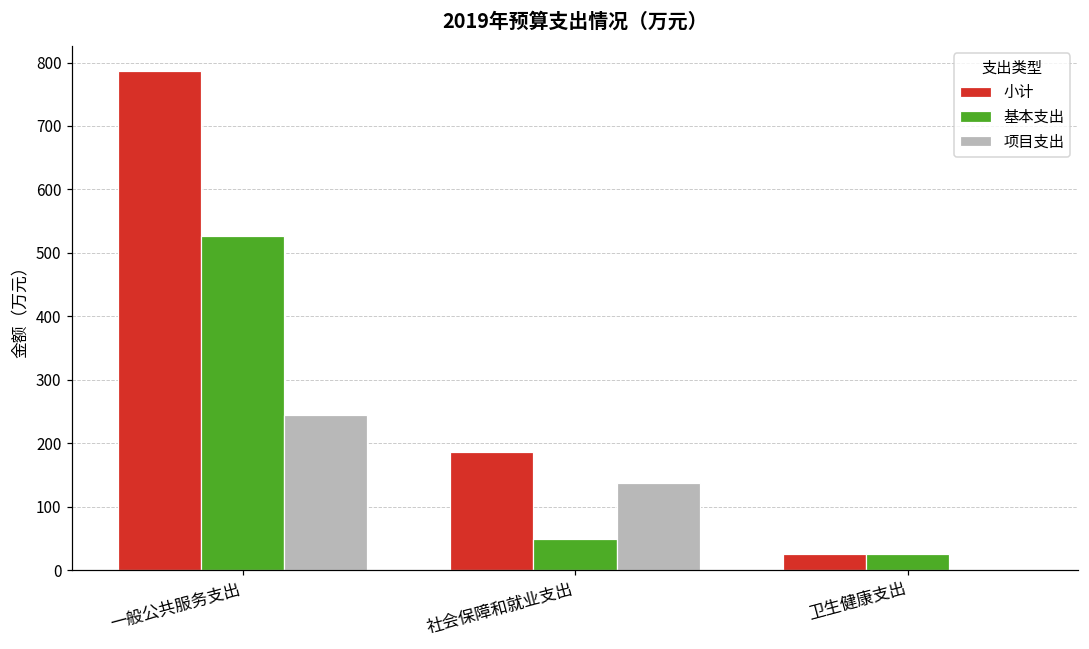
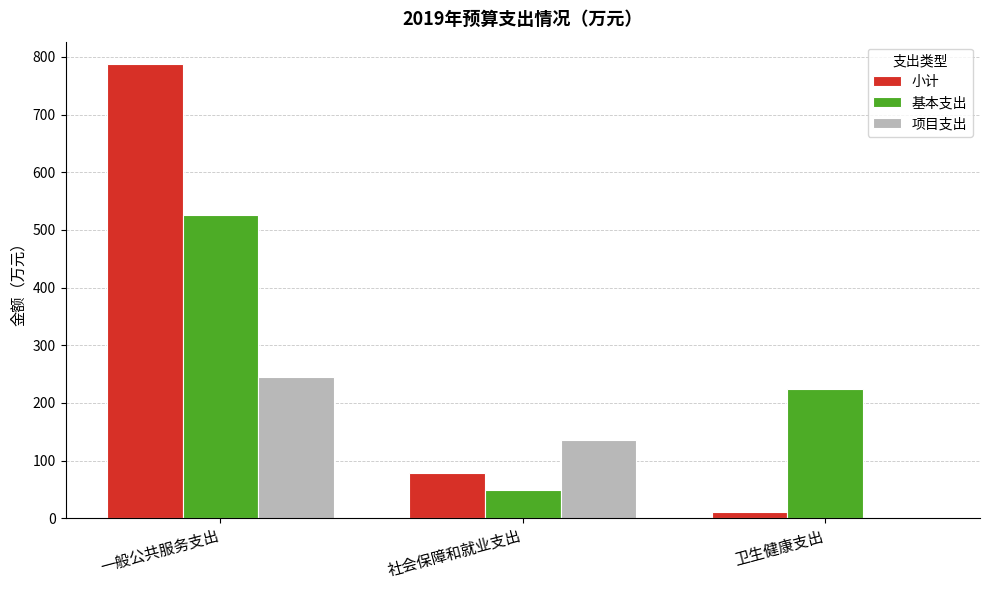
小计, 社会保障和就业支出: 190 -> 80
小计, 卫生健康支出: 30 -> 10
基本支出, 卫生健康支出: 30 -> 220
